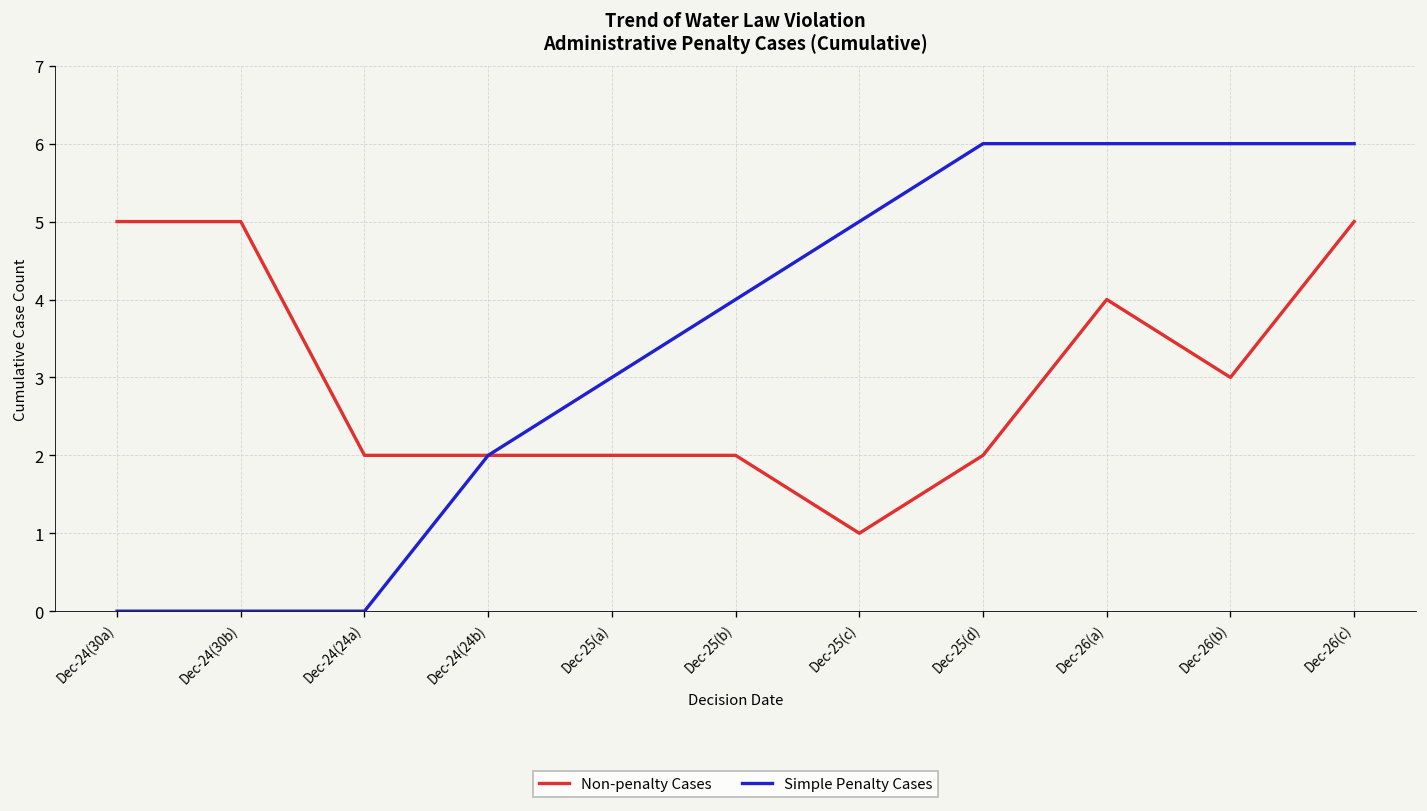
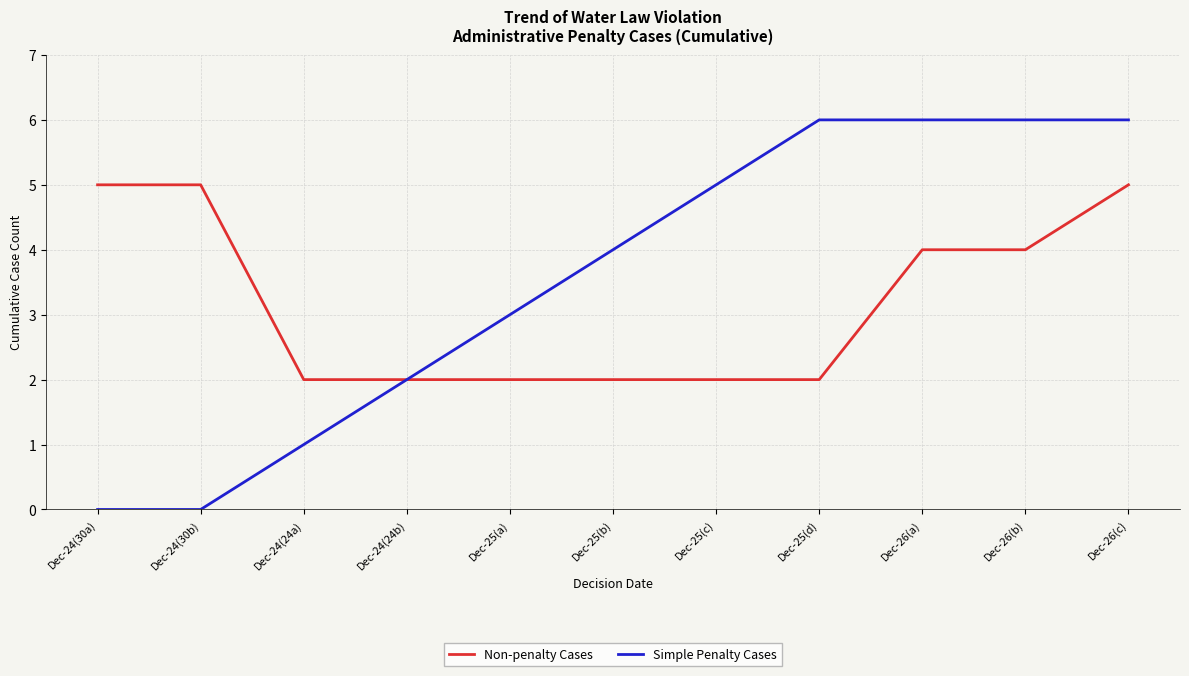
Simple Penalty Cases, Dec-24(24a): 0 -> 1
Non-penalty Cases, Dec-25(c): 1 -> 2
Non-penalty Cases, Dec-26(b): 3 -> 4
